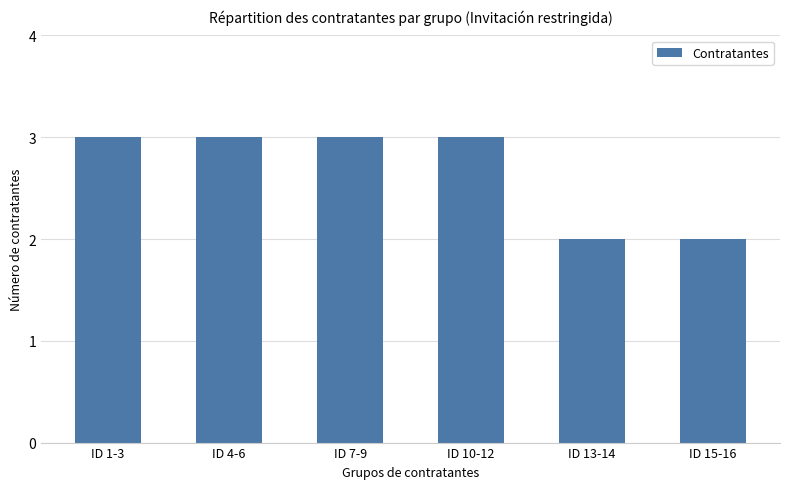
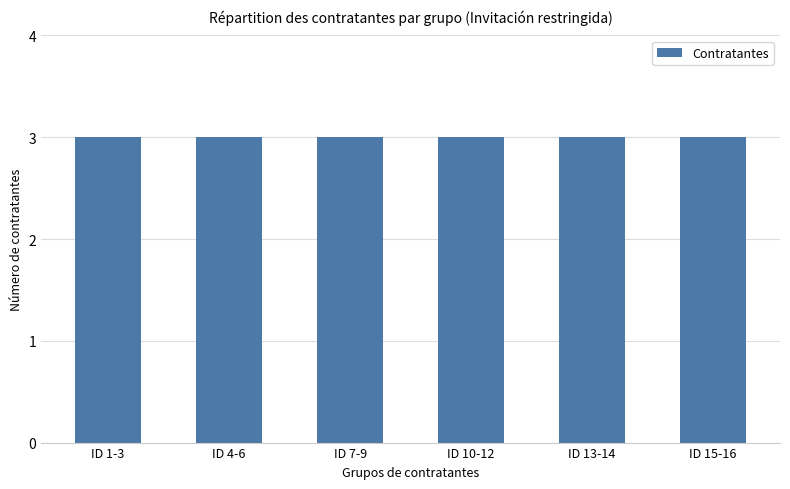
ID 13-14: 2 -> 3
ID 15-16: 2 -> 3
